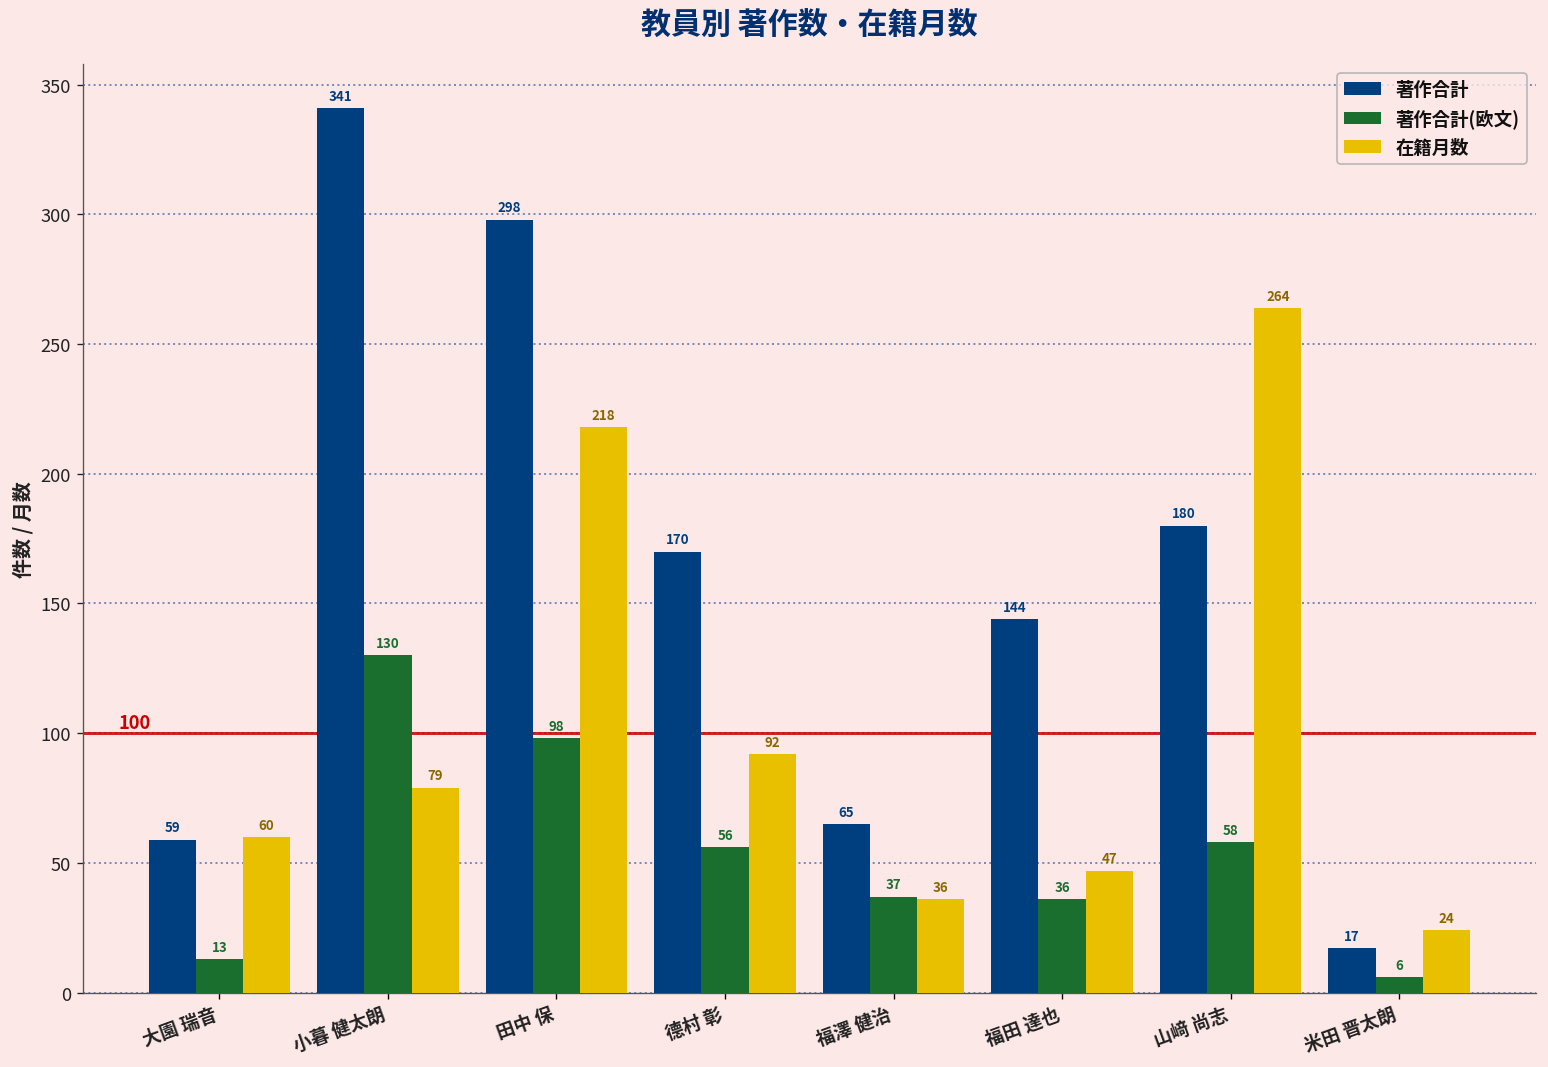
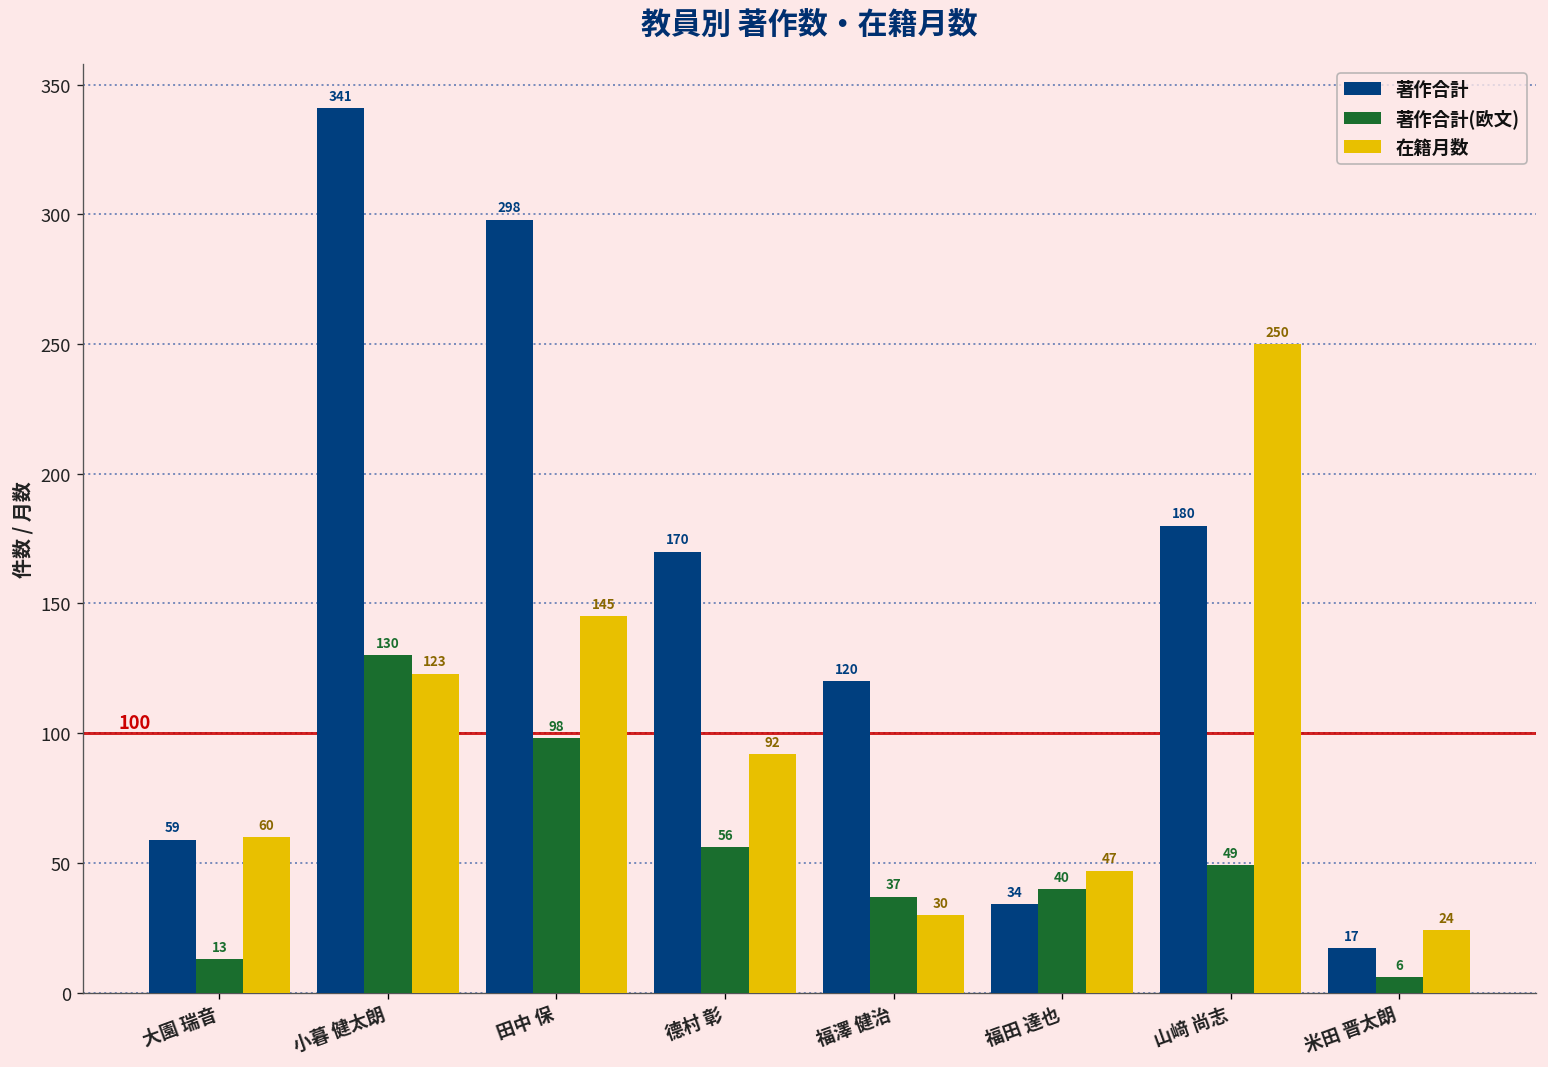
在籍月数, 小暮 健太朗: 79 -> 123
在籍月数, 田中 保: 218 -> 145
著作合計, 福澤 健治: 65 -> 120
在籍月数, 福澤 健治: 36 -> 30
著作合計, 福田 達也: 144 -> 34
著作合計(欧文), 福田 達也: 36 -> 40
著作合計(欧文), 山﨑 尚志: 58 -> 49
在籍月数, 山﨑 尚志: 264 -> 250
